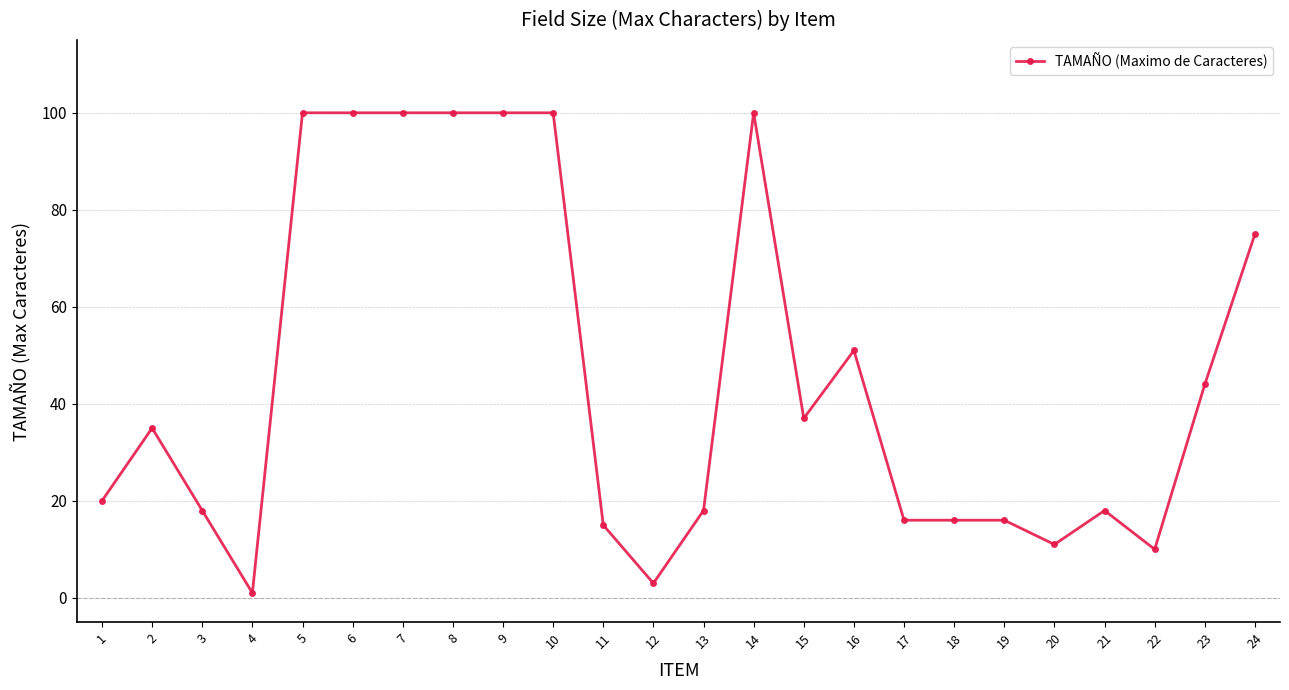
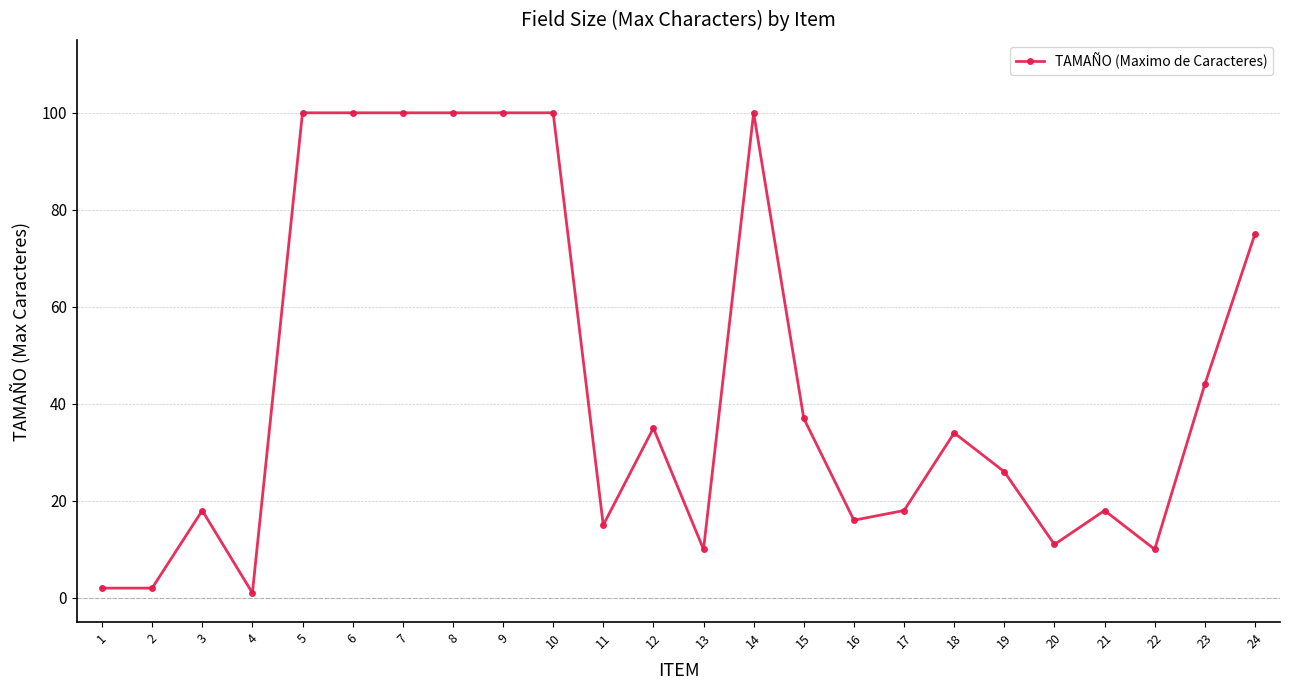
1: 20 -> 2
2: 35 -> 2
12: 3 -> 35
13: 18 -> 10
16: 51 -> 16
17: 16 -> 18
18: 16 -> 34
19: 16 -> 26
